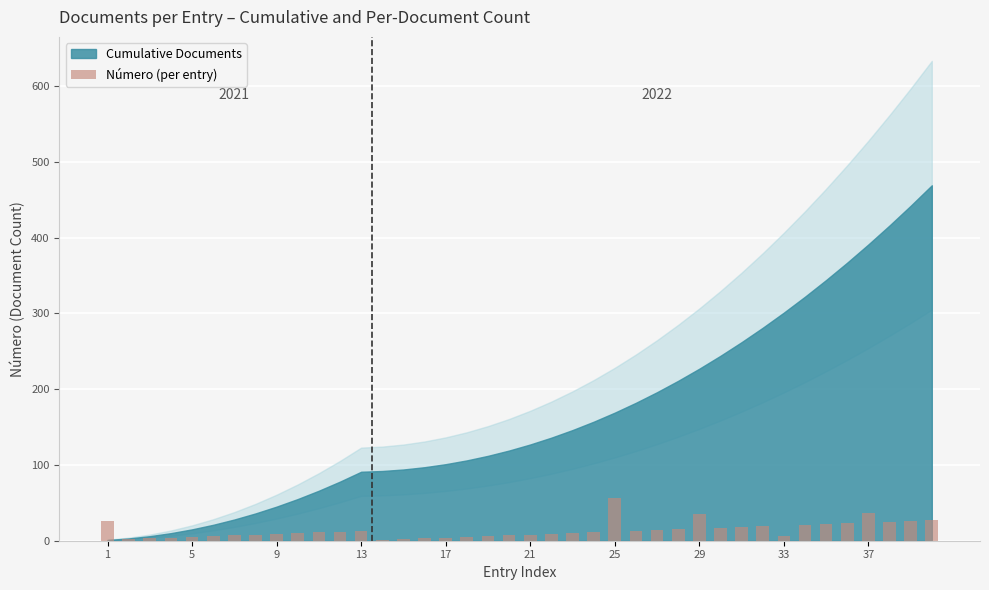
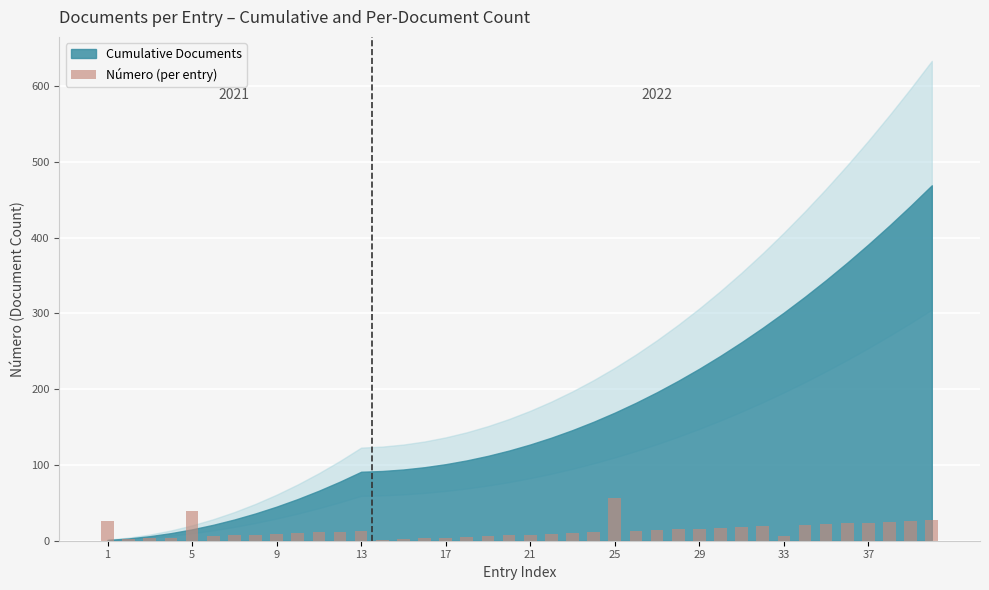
Número (per entry), 5: 10 -> 40
Número (per entry), 29: 40 -> 20
Número (per entry), 37: 40 -> 20
